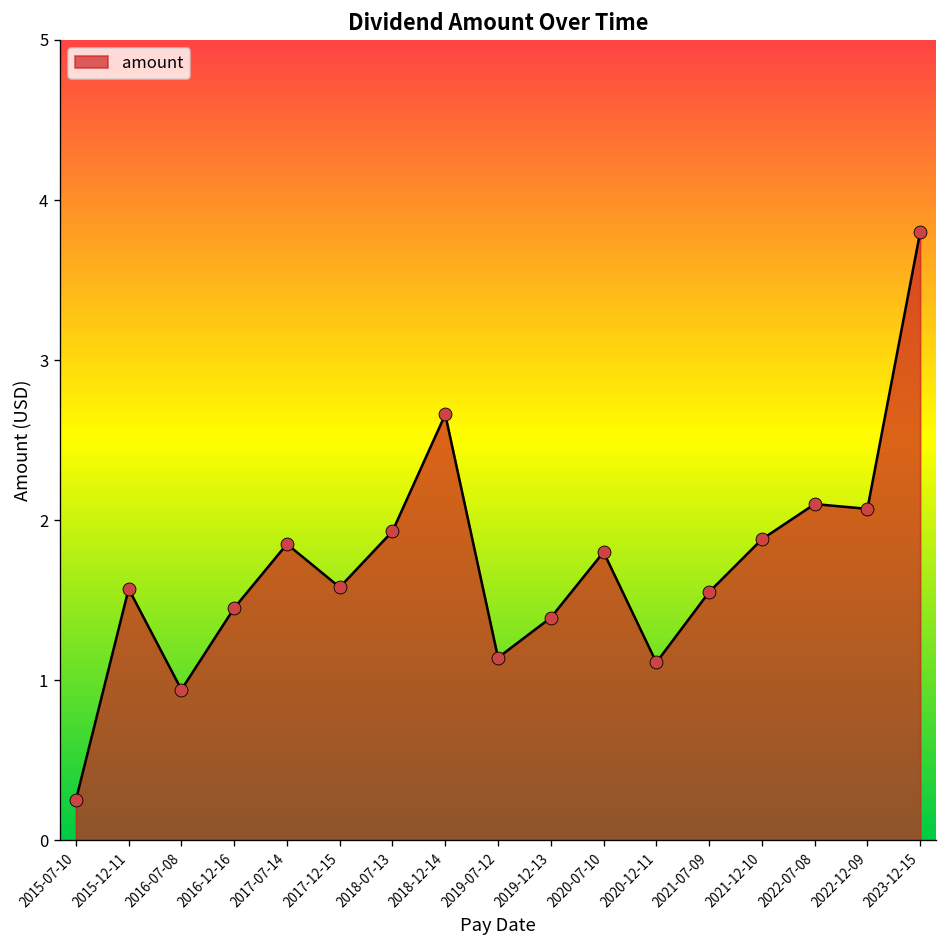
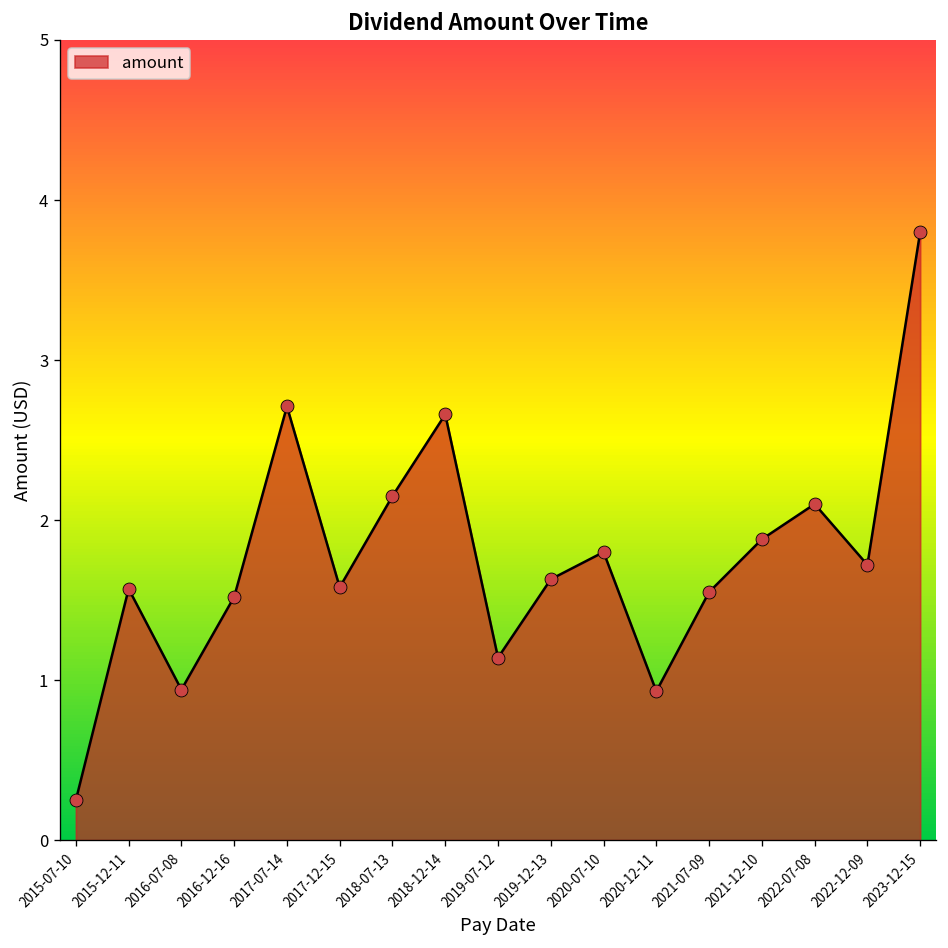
2016-12-16: 1.45 -> 1.52
2017-07-14: 1.85 -> 2.71
2018-07-13: 1.93 -> 2.15
2019-12-13: 1.39 -> 1.63
2020-12-11: 1.11 -> 0.93
2022-12-09: 2.07 -> 1.72
